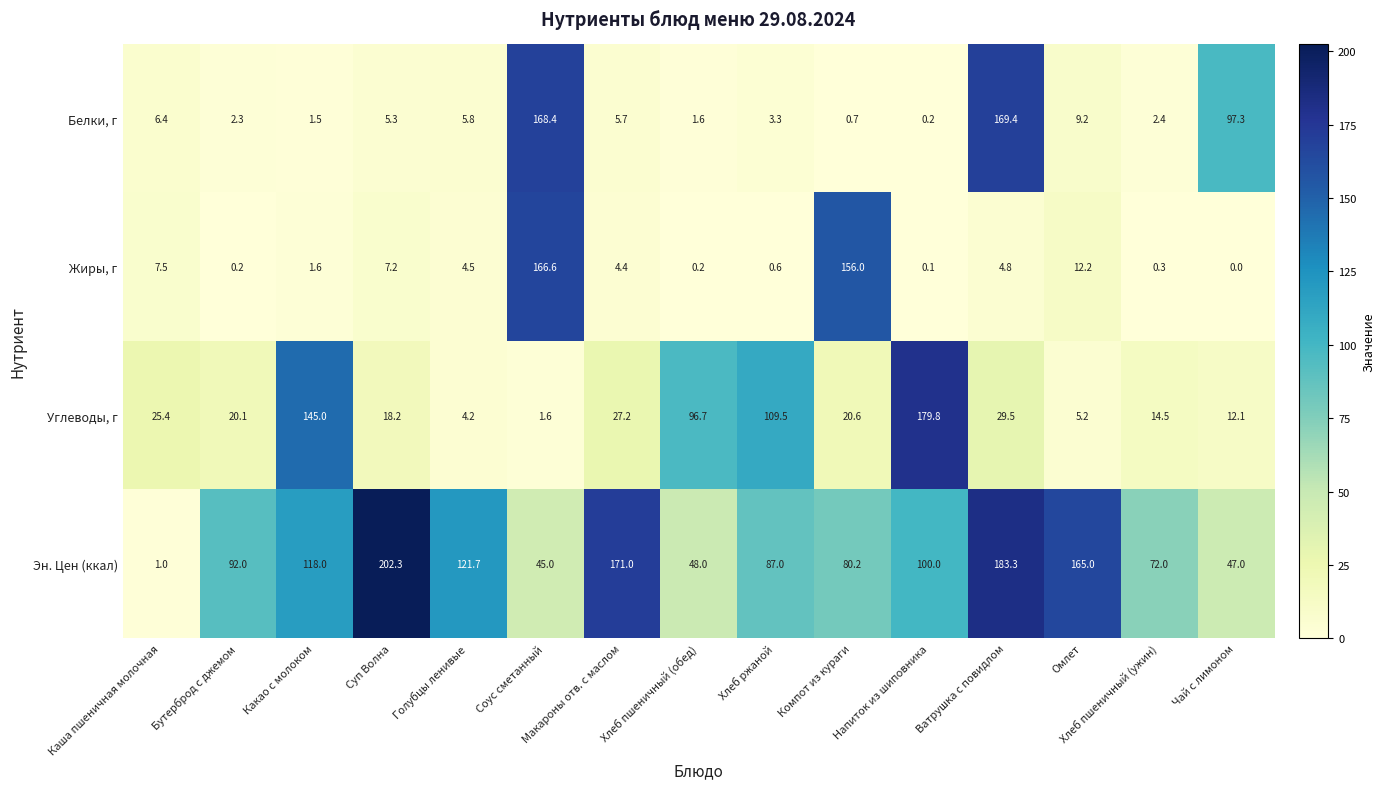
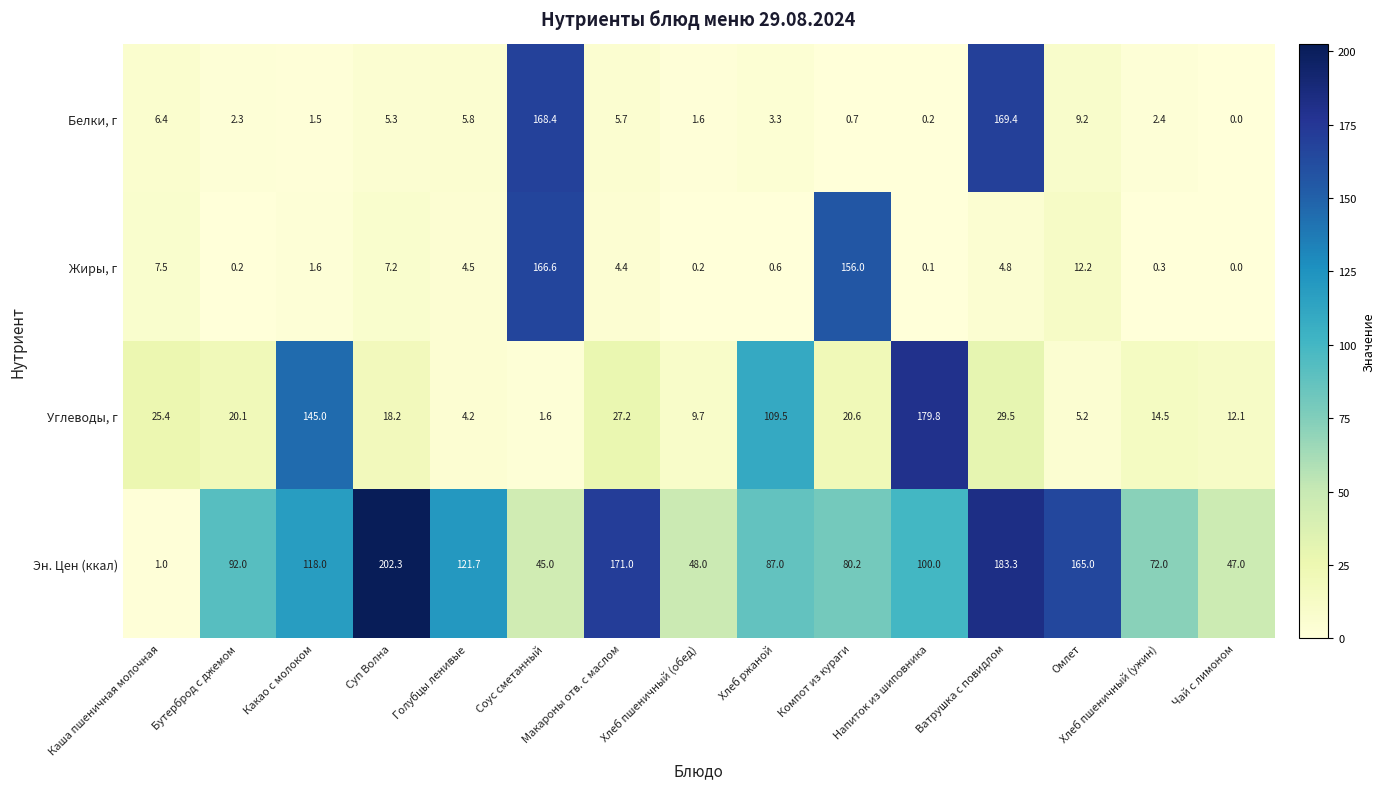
Белки, г, Чай с лимоном: 97.3 -> 0.0
Углеводы, г, Хлеб пшеничный (обед): 96.7 -> 9.7
